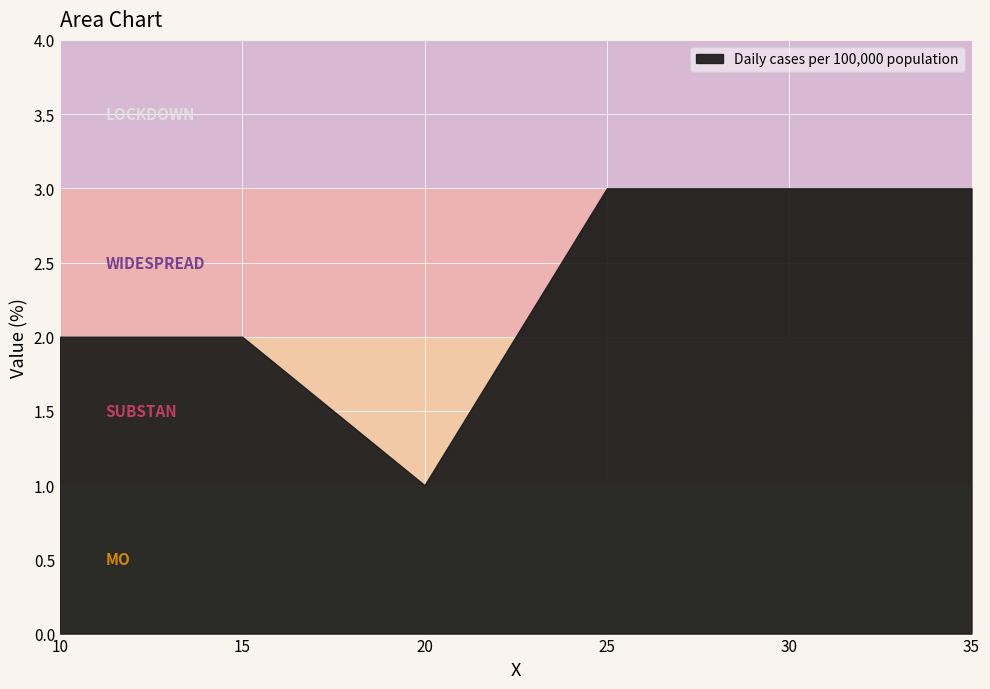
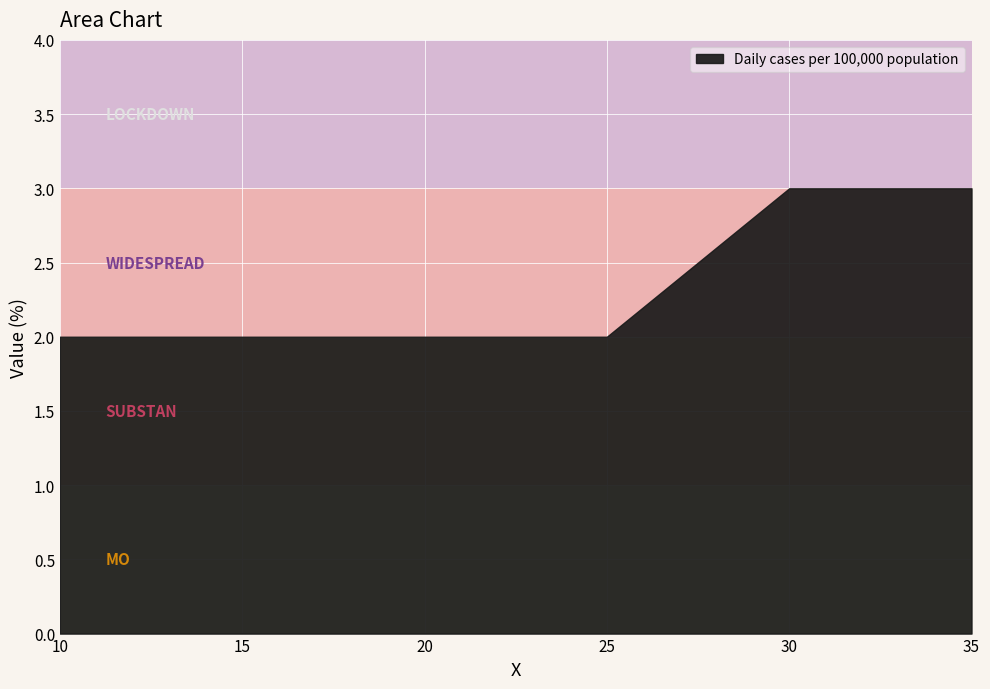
20: 1 -> 2
25: 3 -> 2
